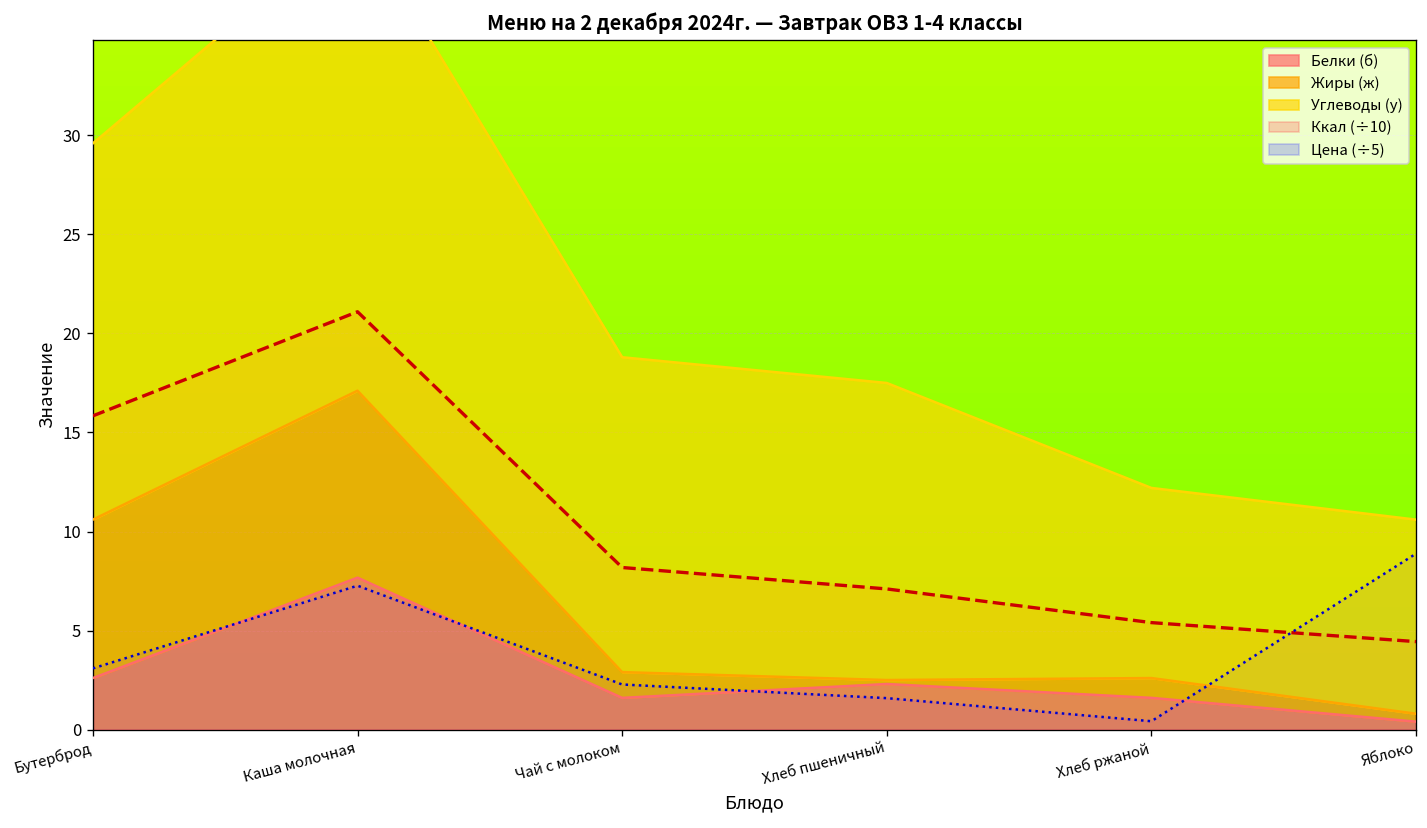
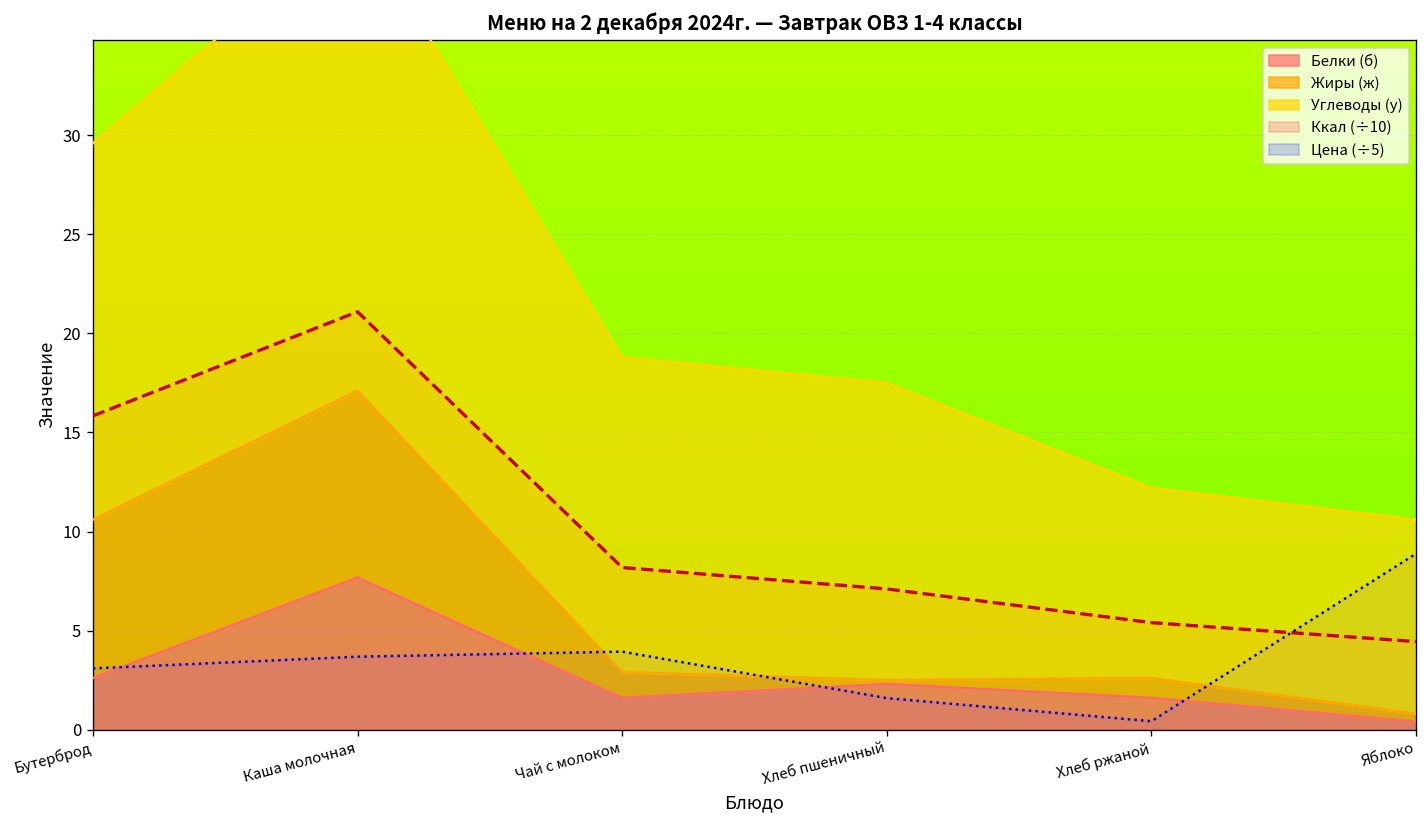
Цена (÷5), Каша молочная: 7.3 -> 3.7
Цена (÷5), Чай с молоком: 2.3 -> 3.9
